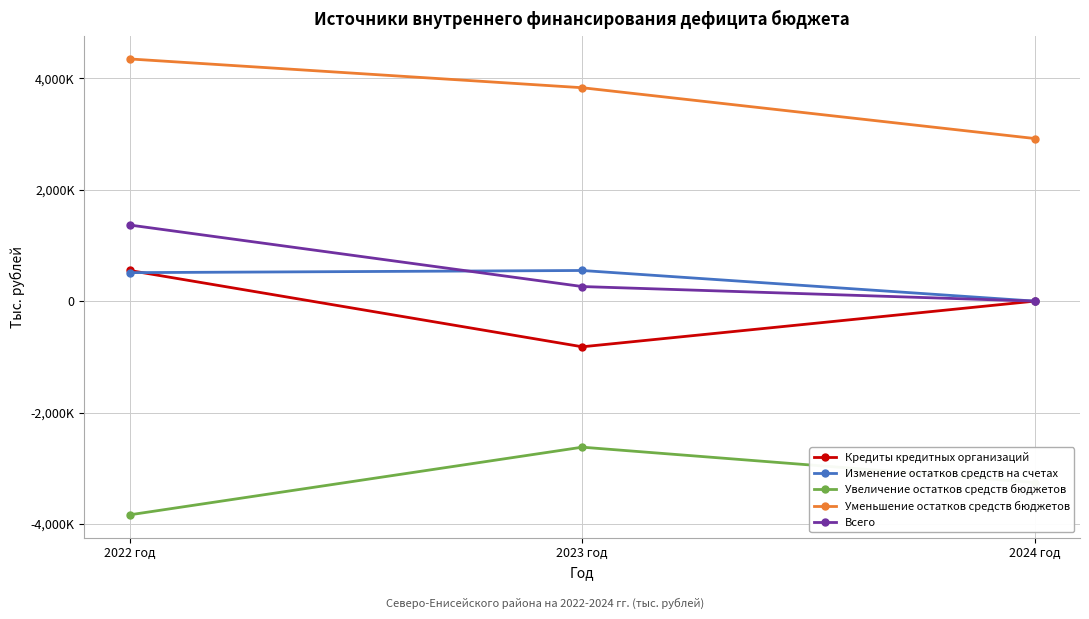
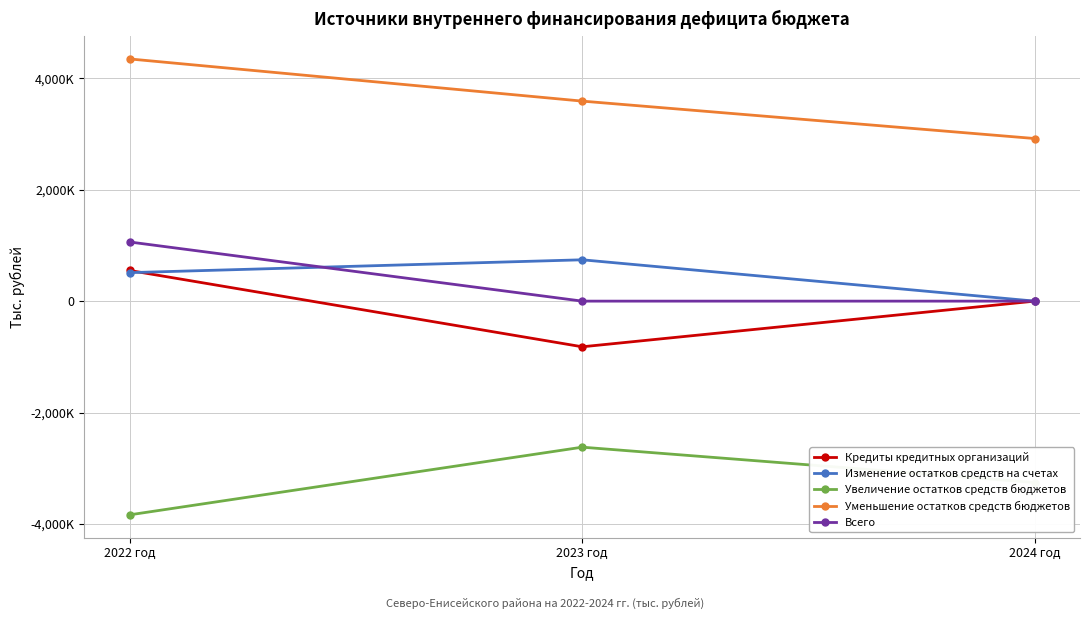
Всего, 2022 год: 1,400,000 -> 1,100,000
Изменение остатков средств на счетах, 2023 год: 600,000 -> 700,000
Уменьшение остатков средств бюджетов, 2023 год: 3,800,000 -> 3,600,000
Всего, 2023 год: 300,000 -> 0
